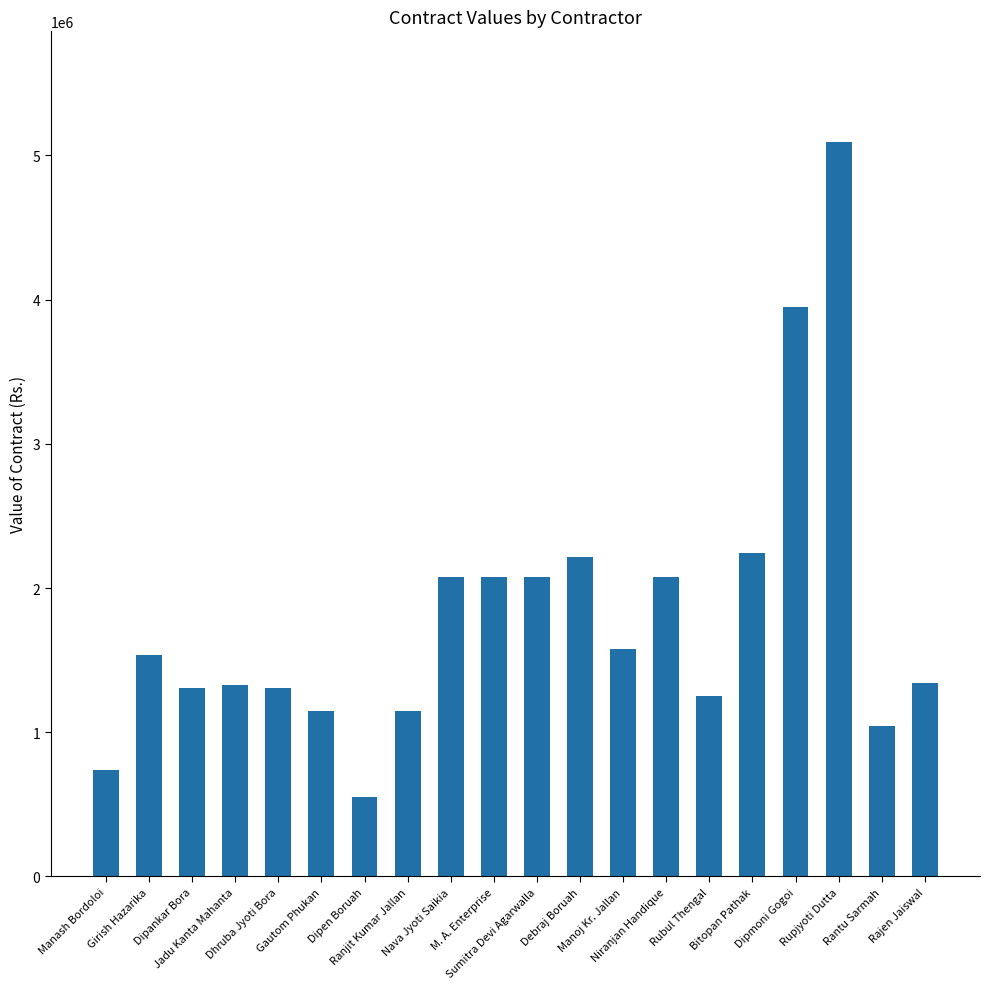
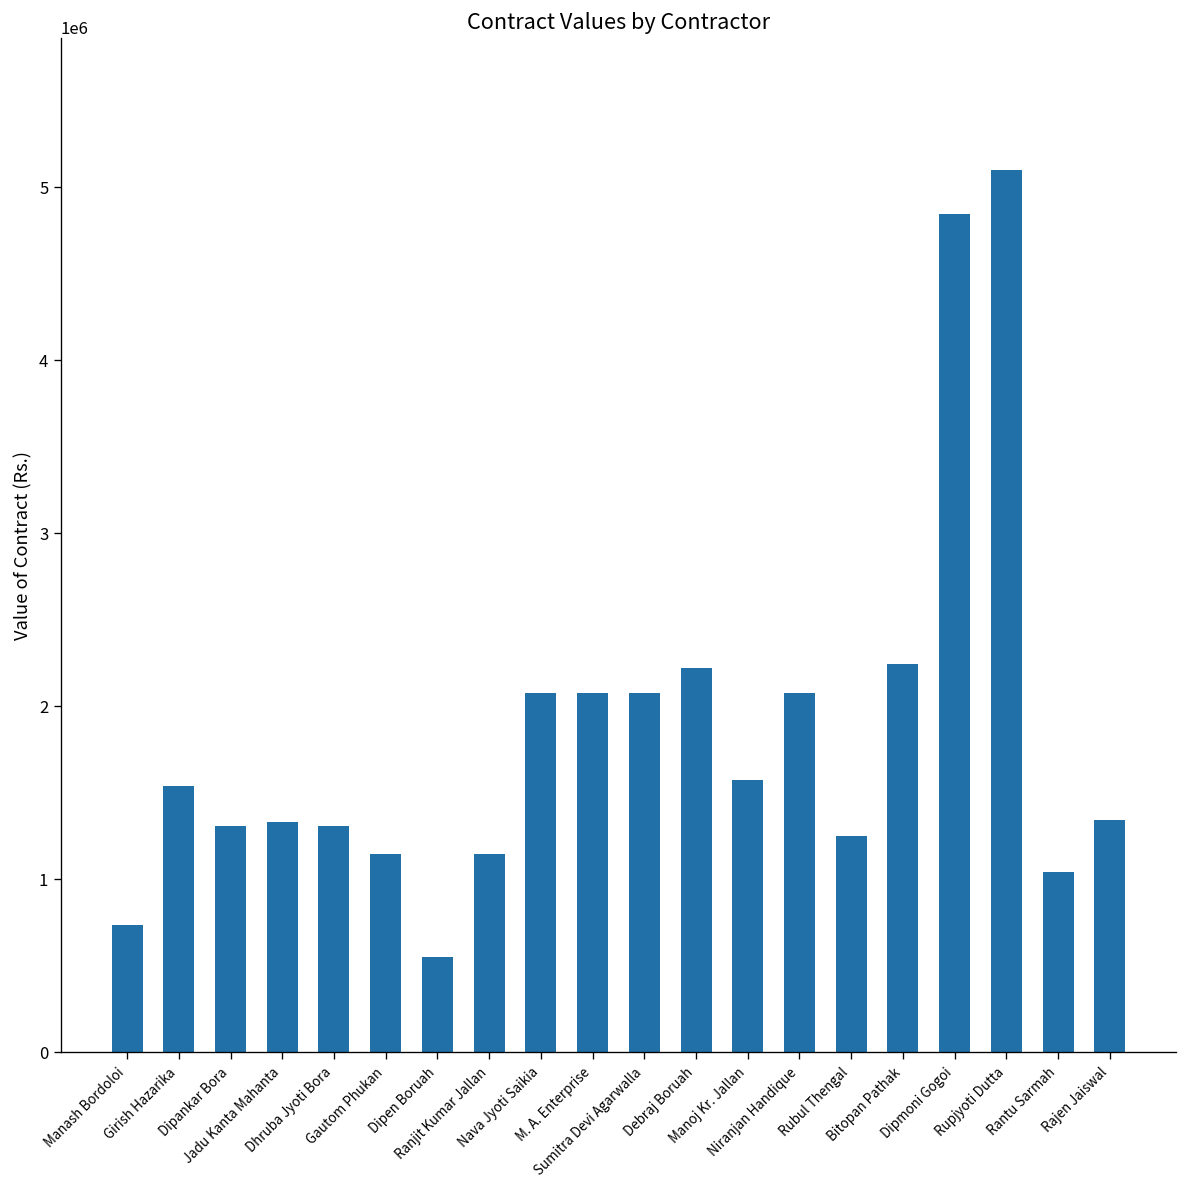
Dipmoni Gogoi: 3950000 -> 4840000
